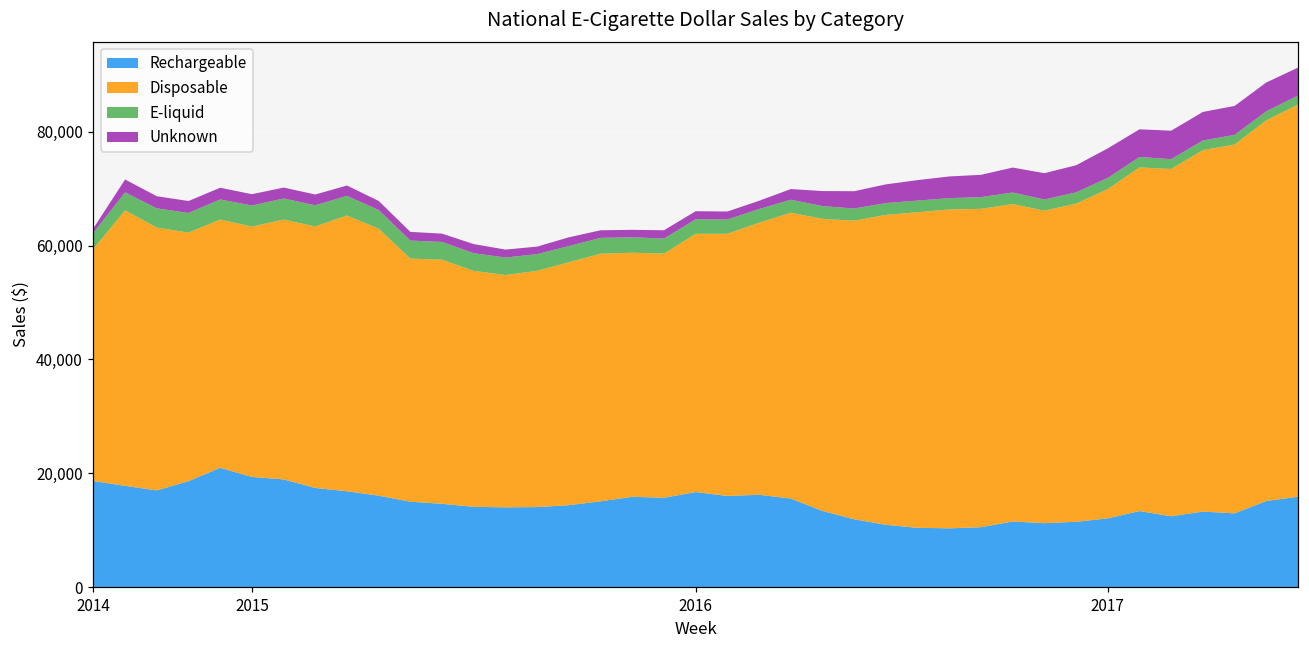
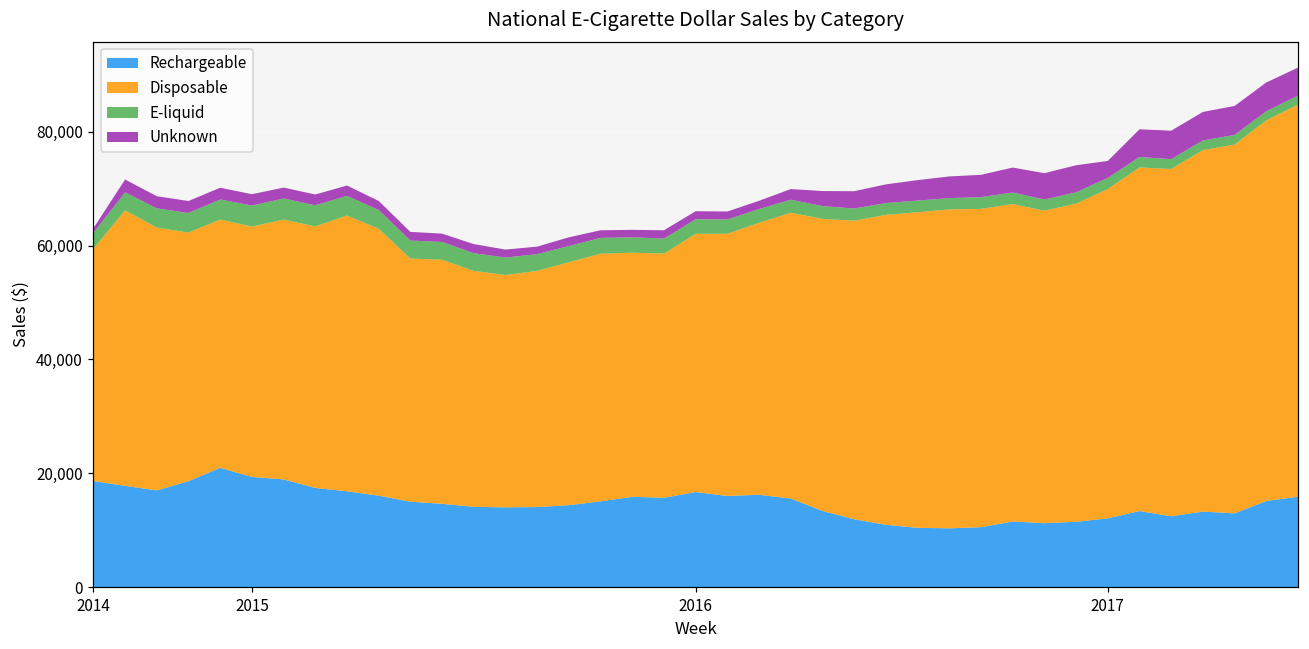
Unknown, 2017: 5,000 -> 3,000
